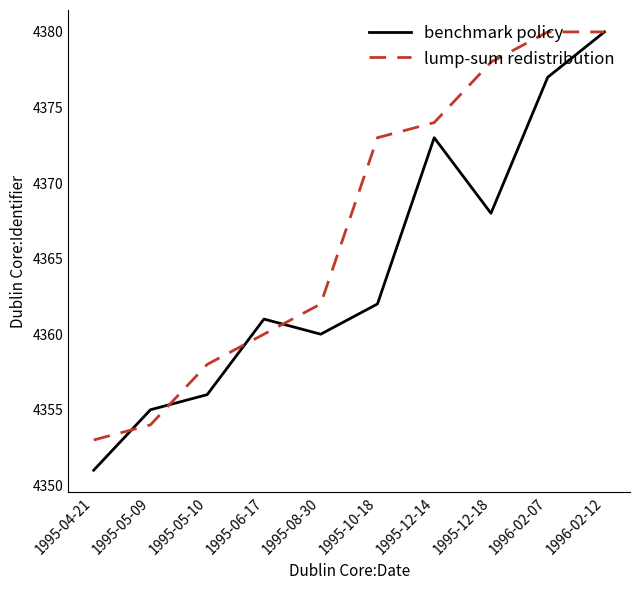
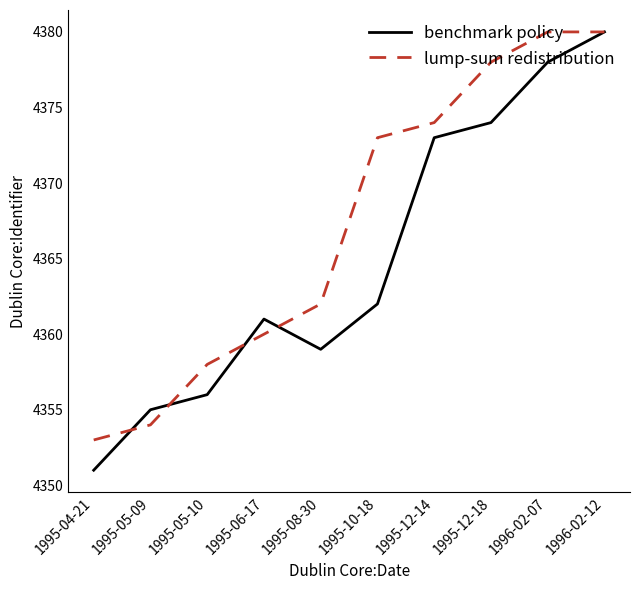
benchmark policy, 1995-08-30: 4360 -> 4359
benchmark policy, 1995-12-18: 4368 -> 4374
benchmark policy, 1996-02-07: 4377 -> 4378
